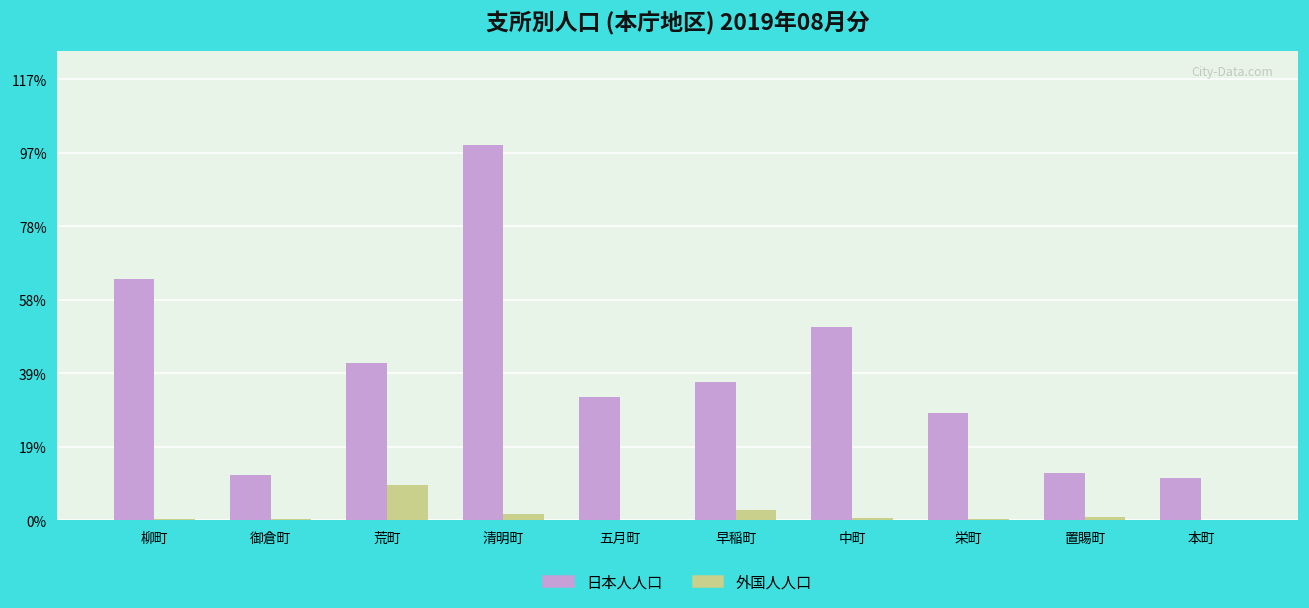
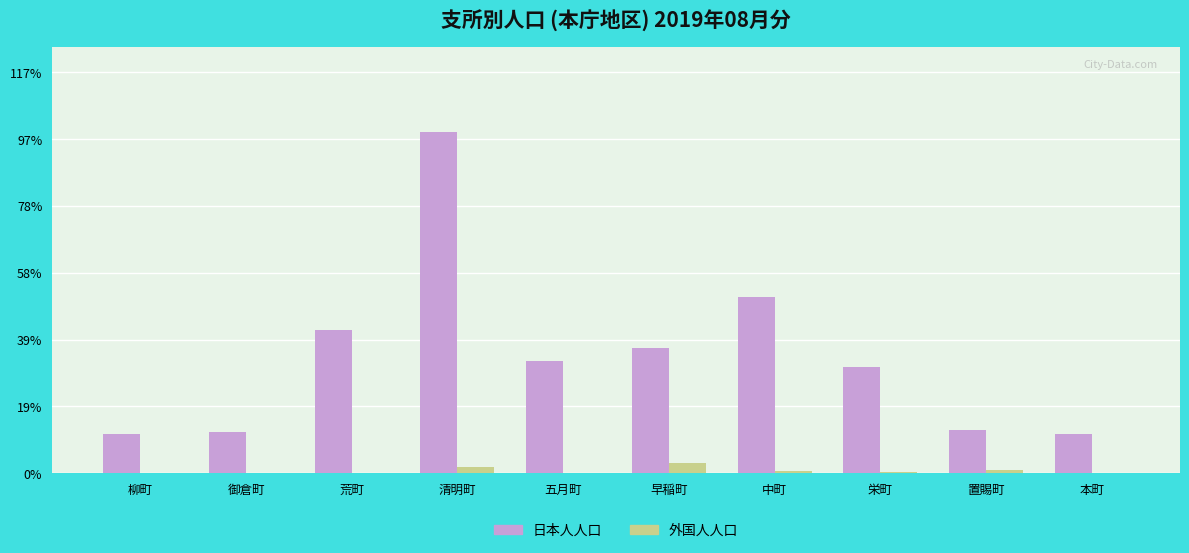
日本人人口, 柳町: 64% -> 12%
外国人人口, 荒町: 9% -> 0%
日本人人口, 栄町: 29% -> 31%
